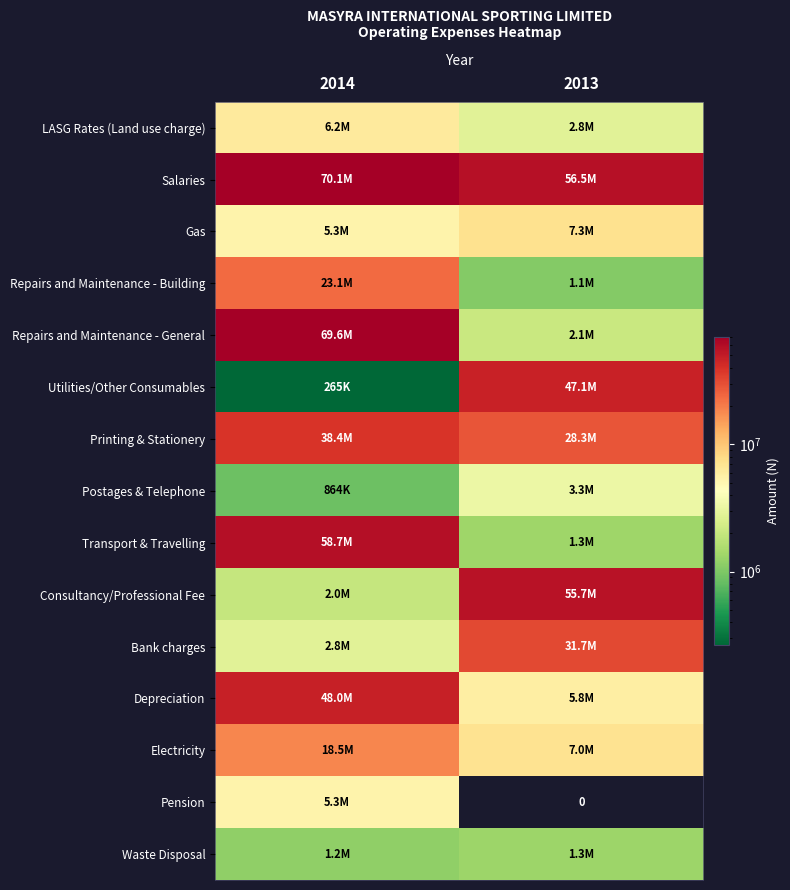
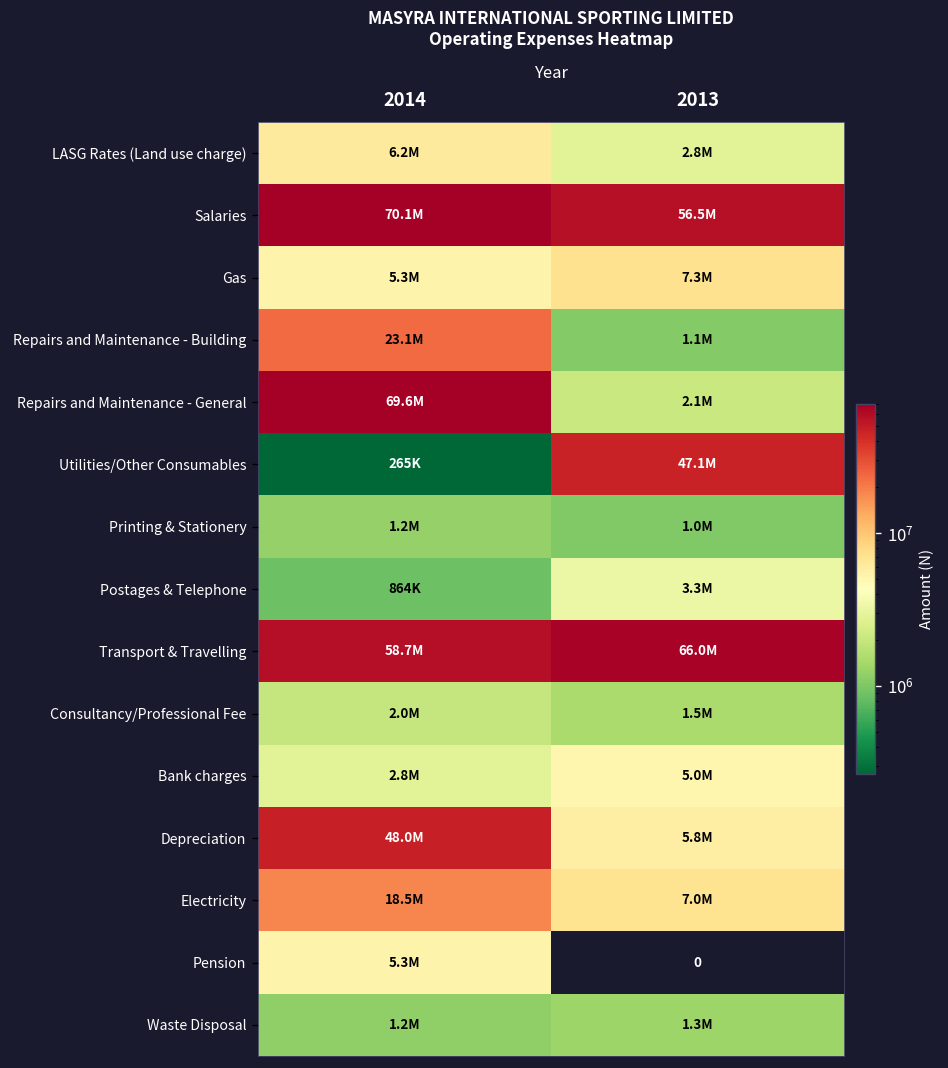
Printing & Stationery, 2014: 38.4M -> 1.2M
Printing & Stationery, 2013: 28.3M -> 1.0M
Transport & Travelling, 2013: 1.3M -> 66.0M
Consultancy/Professional Fee, 2013: 55.7M -> 1.5M
Bank charges, 2013: 31.7M -> 5.0M
